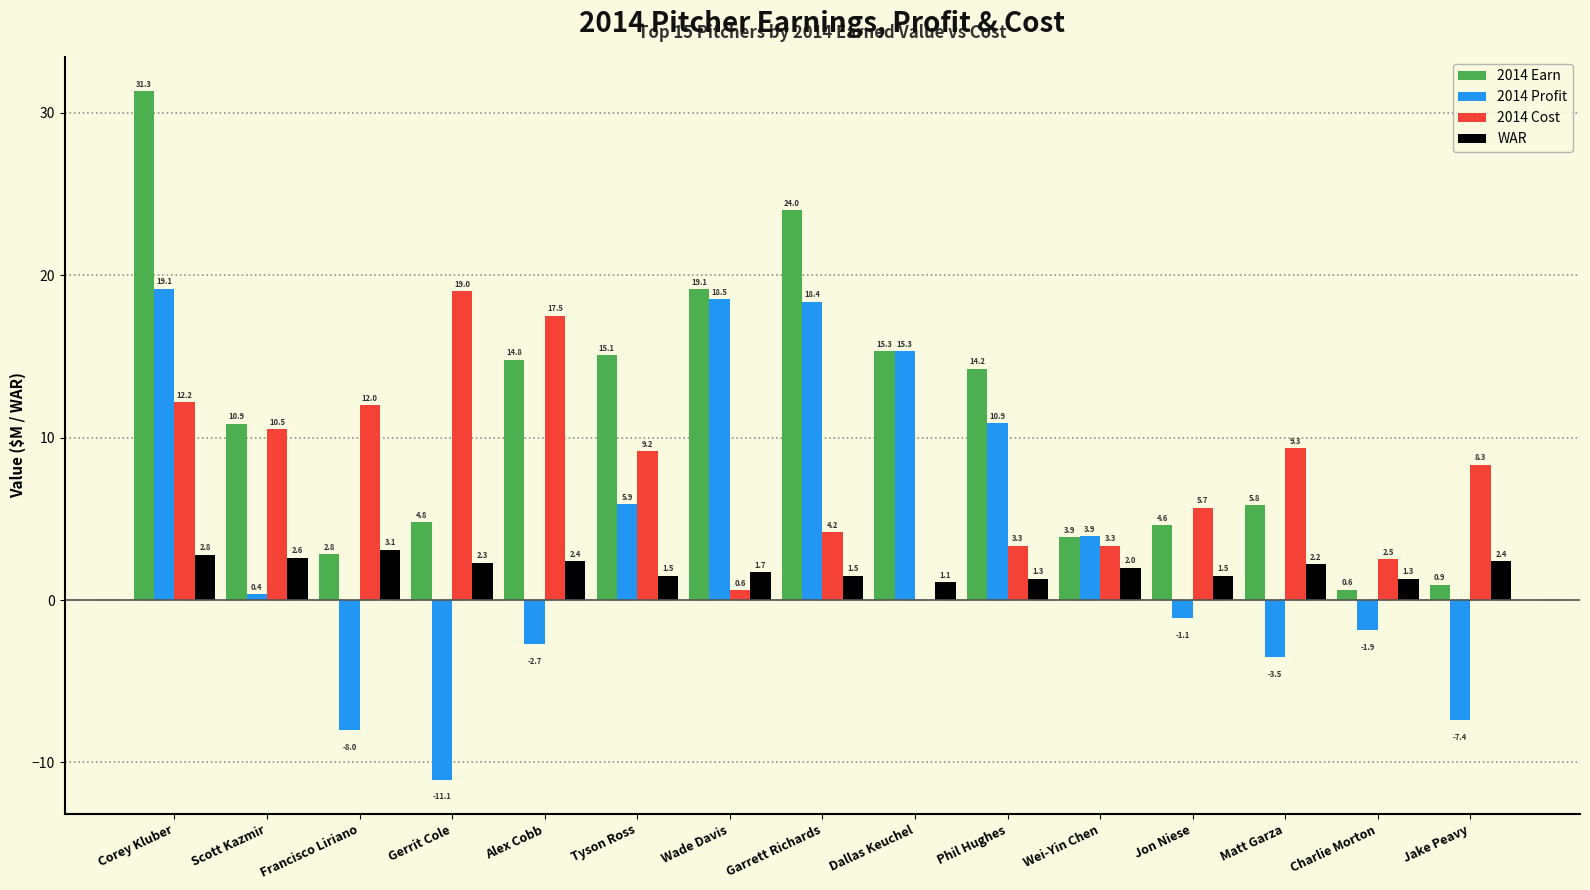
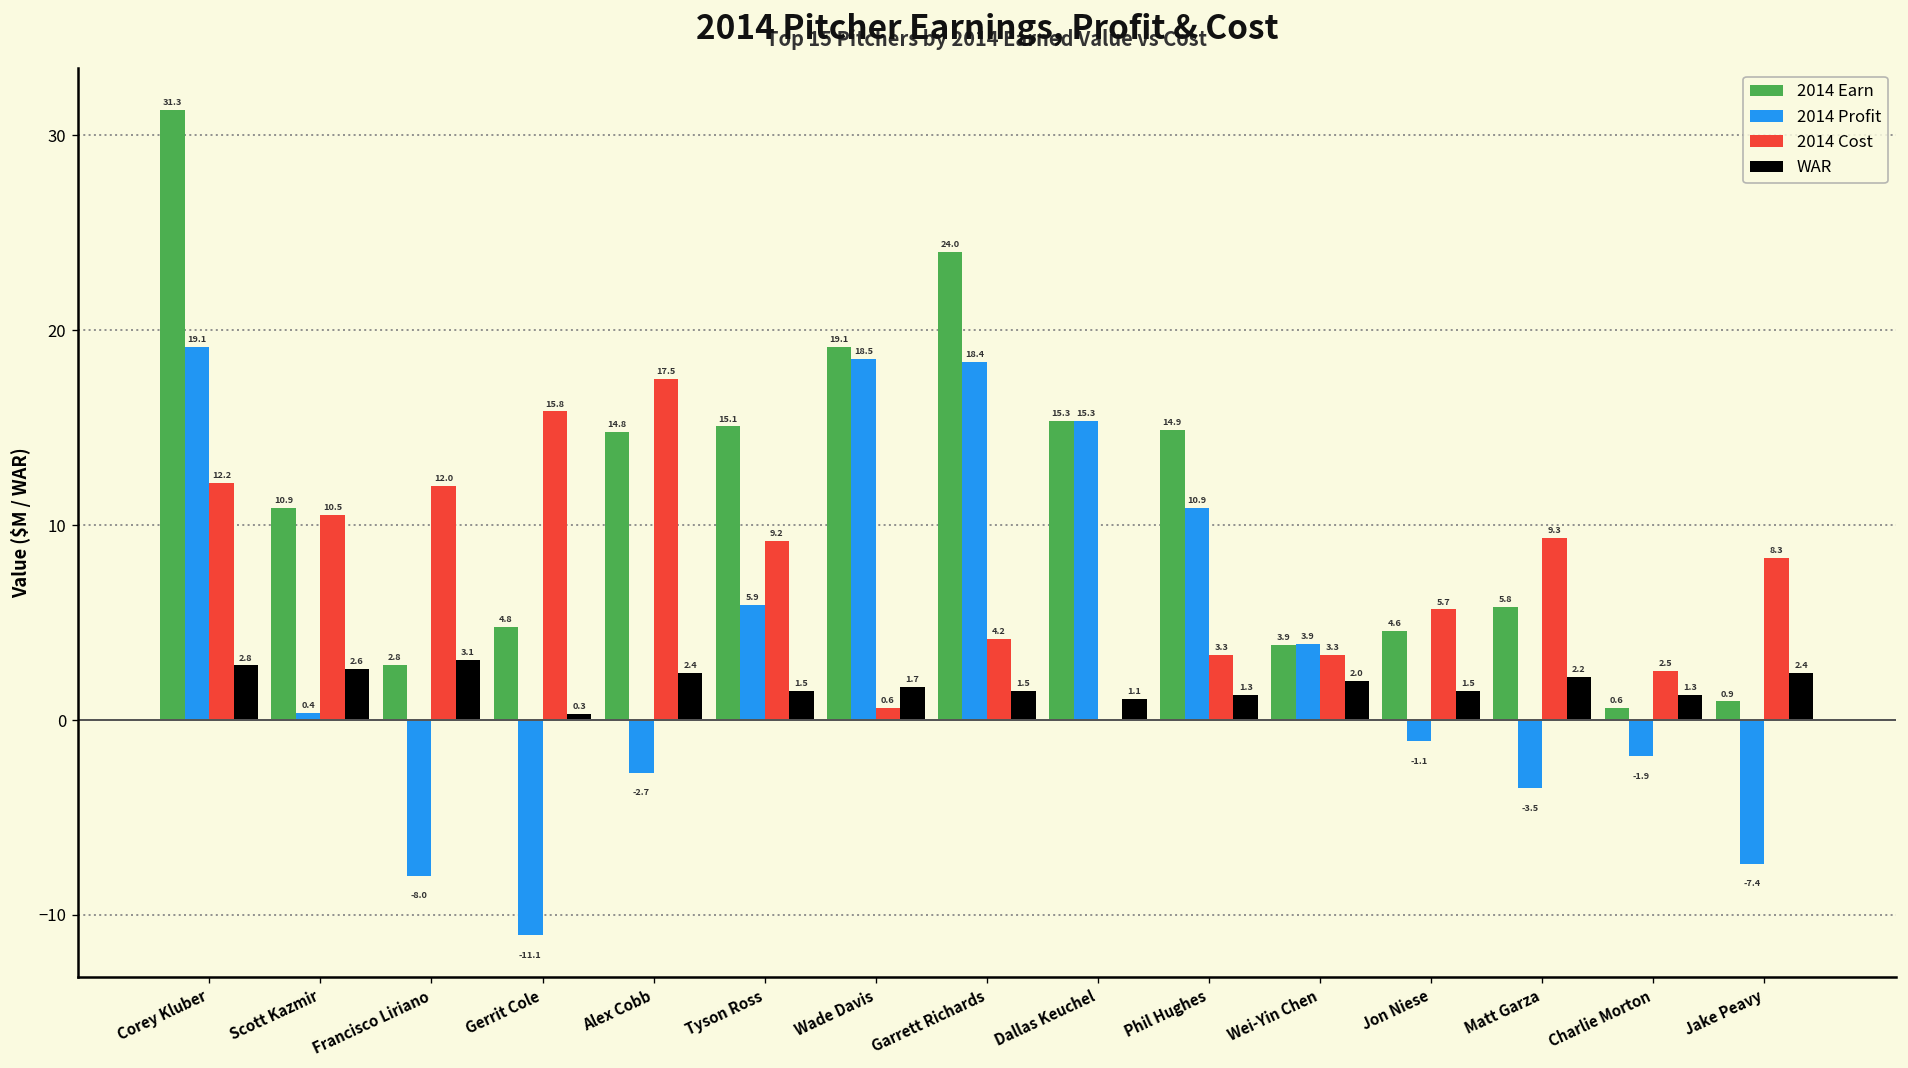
2014 Cost, Gerrit Cole: 19.0 -> 15.8
WAR, Gerrit Cole: 2.3 -> 0.3
2014 Earn, Phil Hughes: 14.2 -> 14.9
